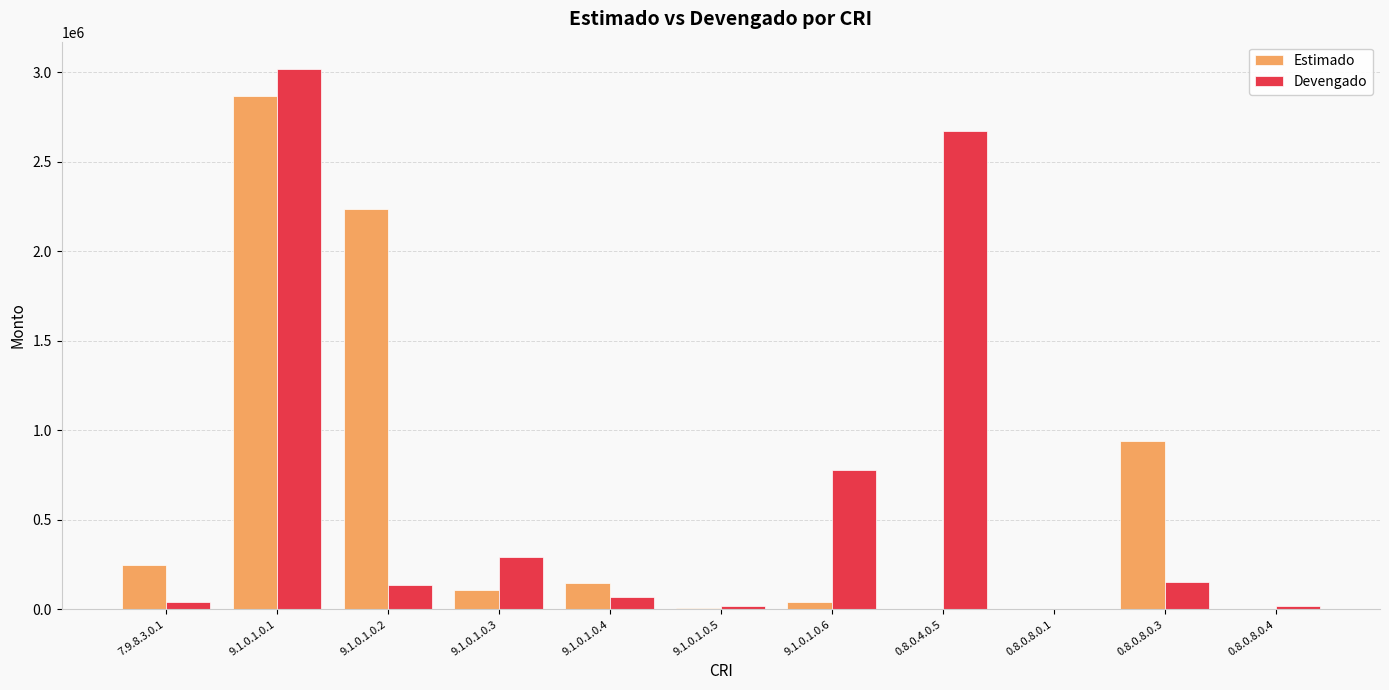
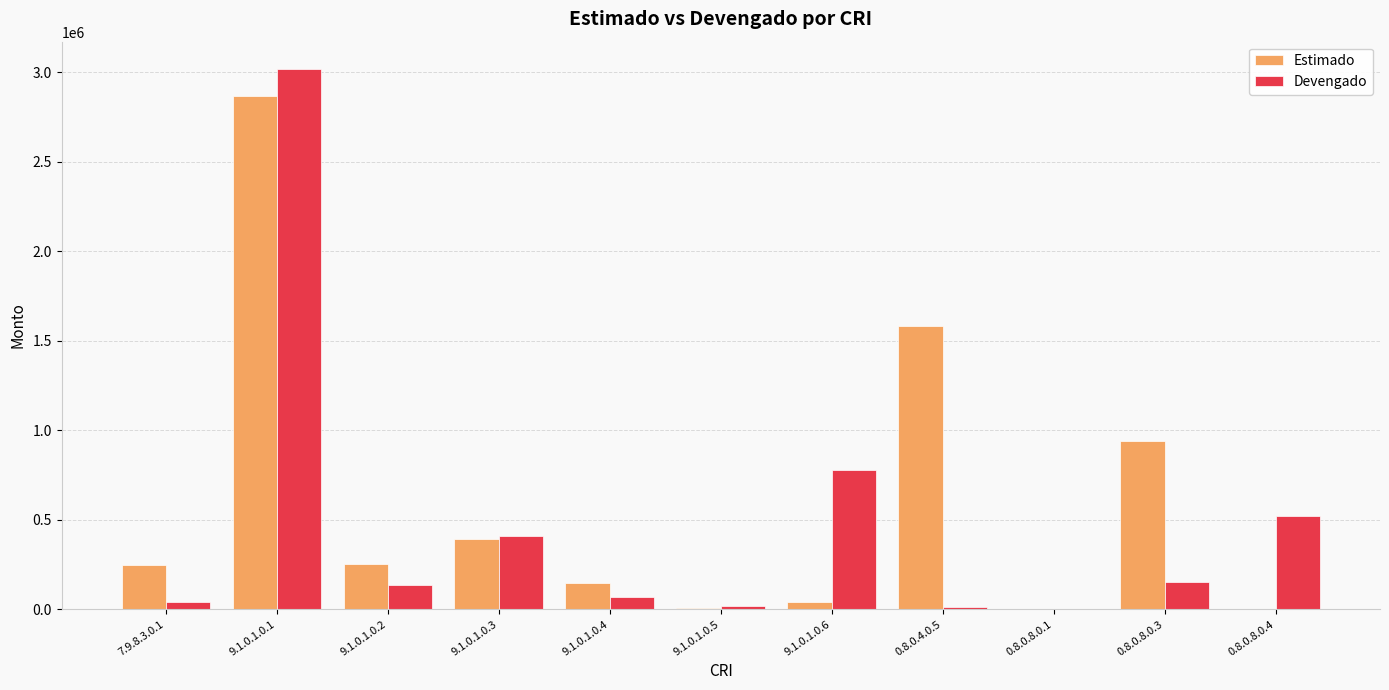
Estimado, 9.1.0.1.0.2: 2240000 -> 250000
Estimado, 9.1.0.1.0.3: 110000 -> 390000
Devengado, 9.1.0.1.0.3: 290000 -> 410000
Estimado, 0.8.0.4.0.5: 0 -> 1580000
Devengado, 0.8.0.4.0.5: 2670000 -> 10000
Devengado, 0.8.0.8.0.4: 20000 -> 520000
